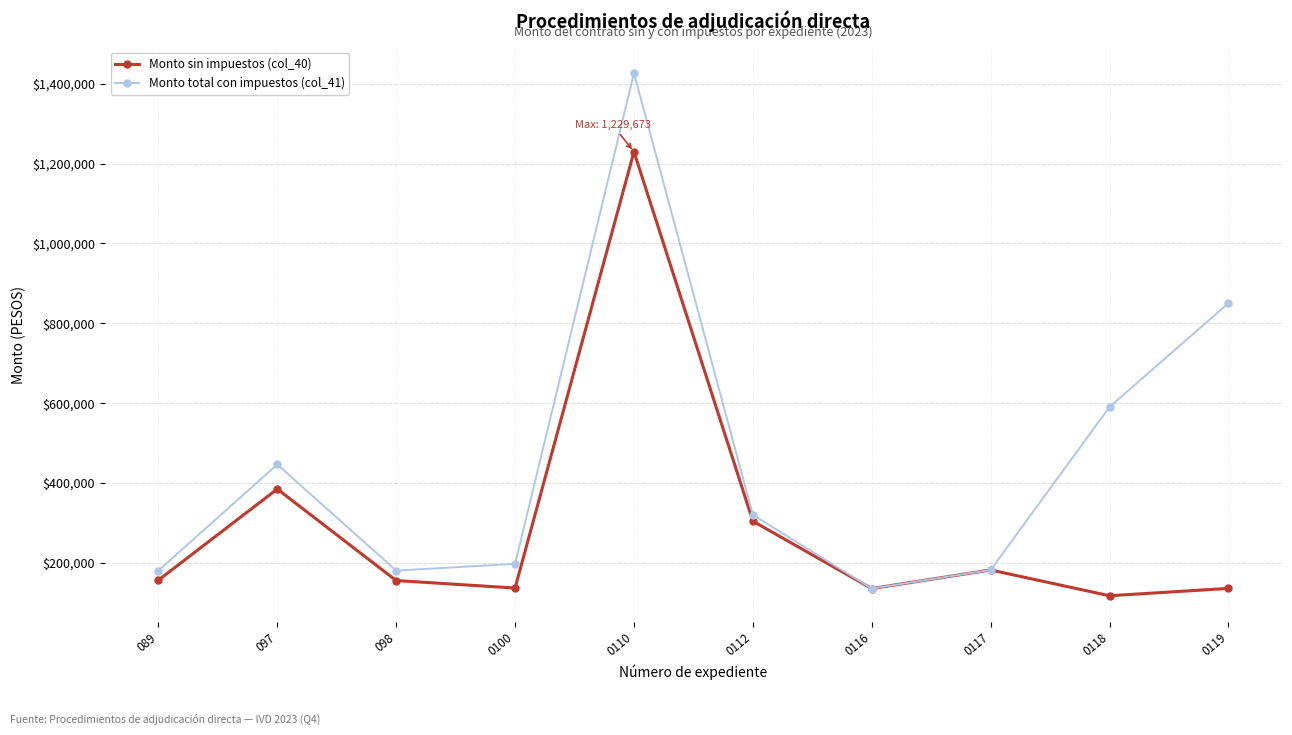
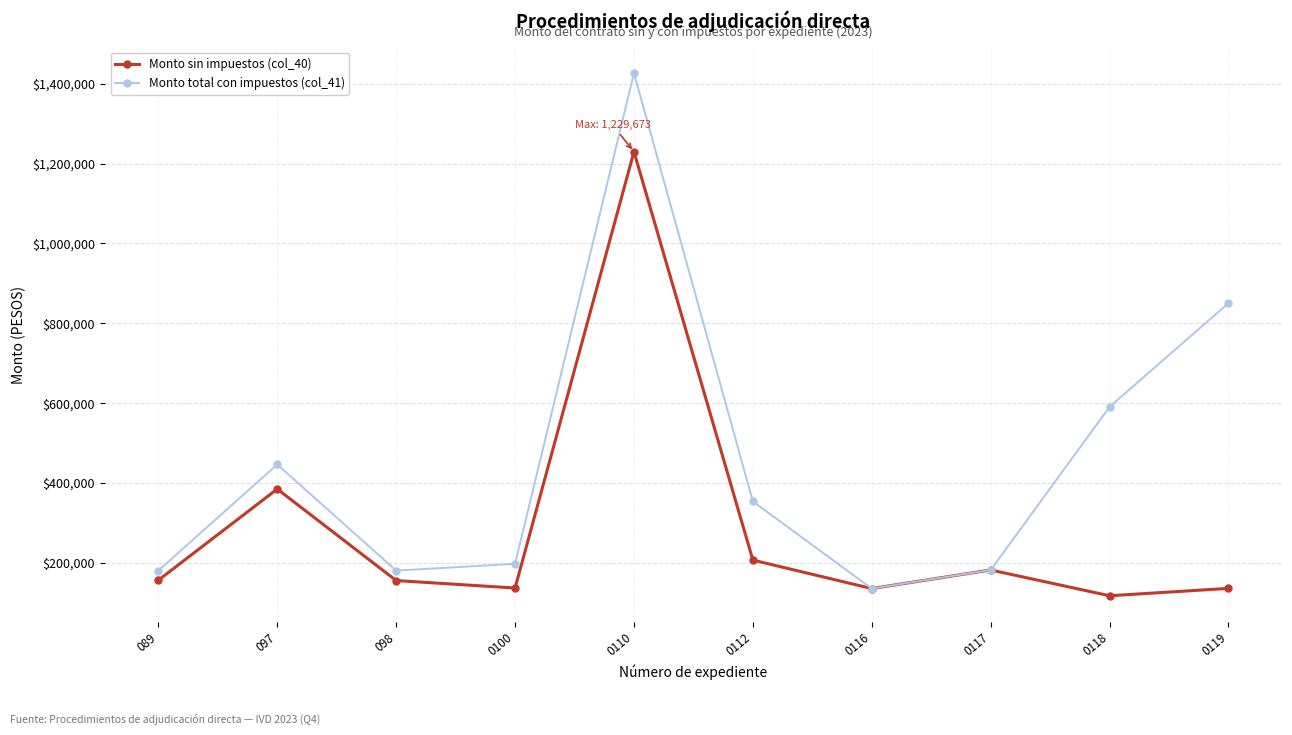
Monto sin impuestos (col_40), 0112: $300,000 -> $210,000
Monto total con impuestos (col_41), 0112: $320,000 -> $350,000
